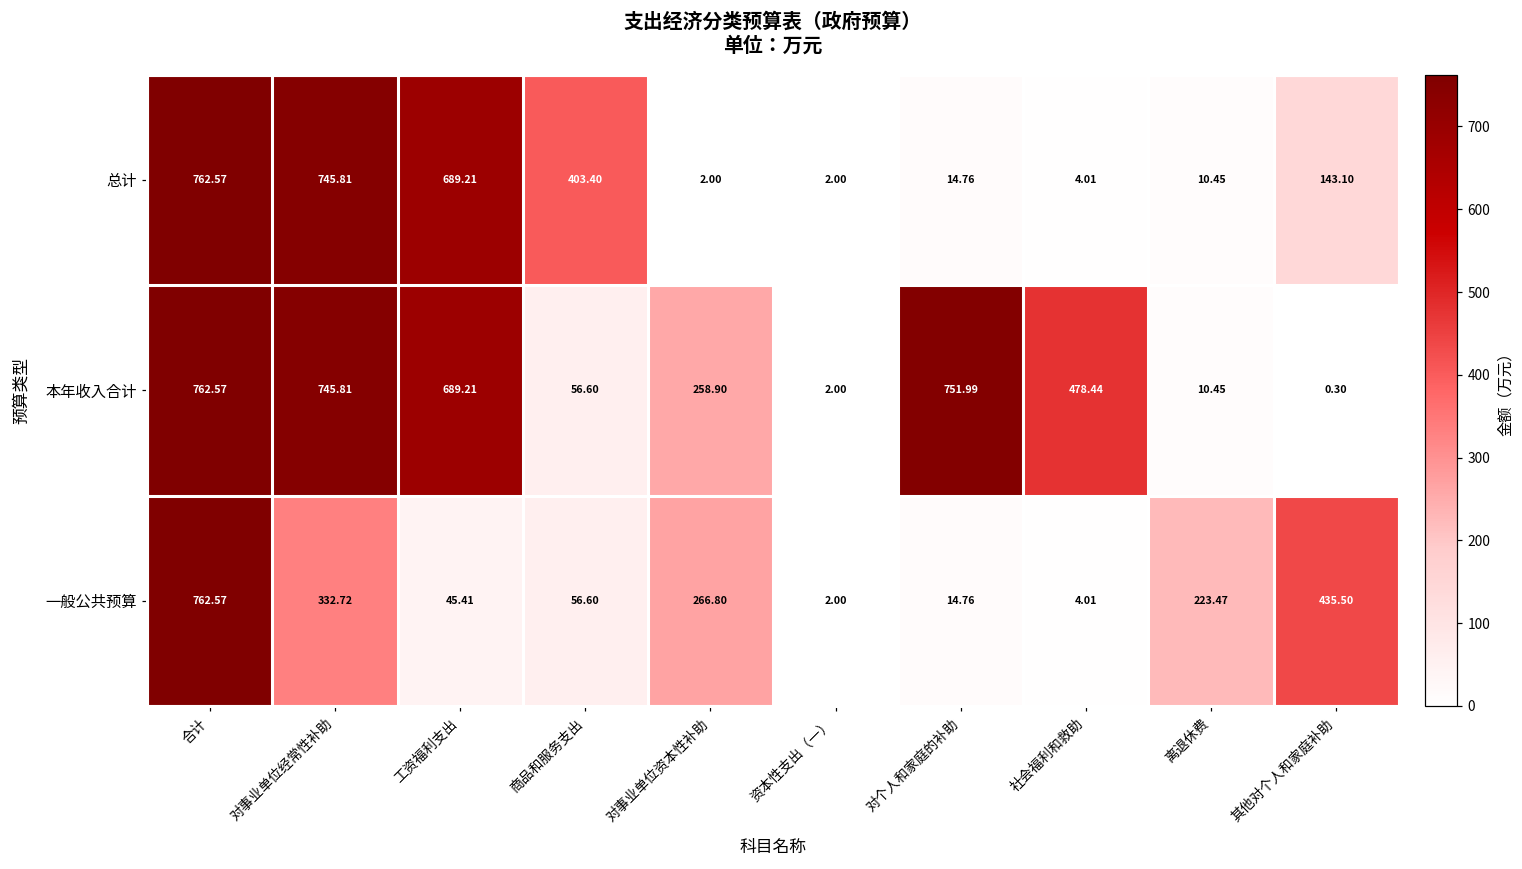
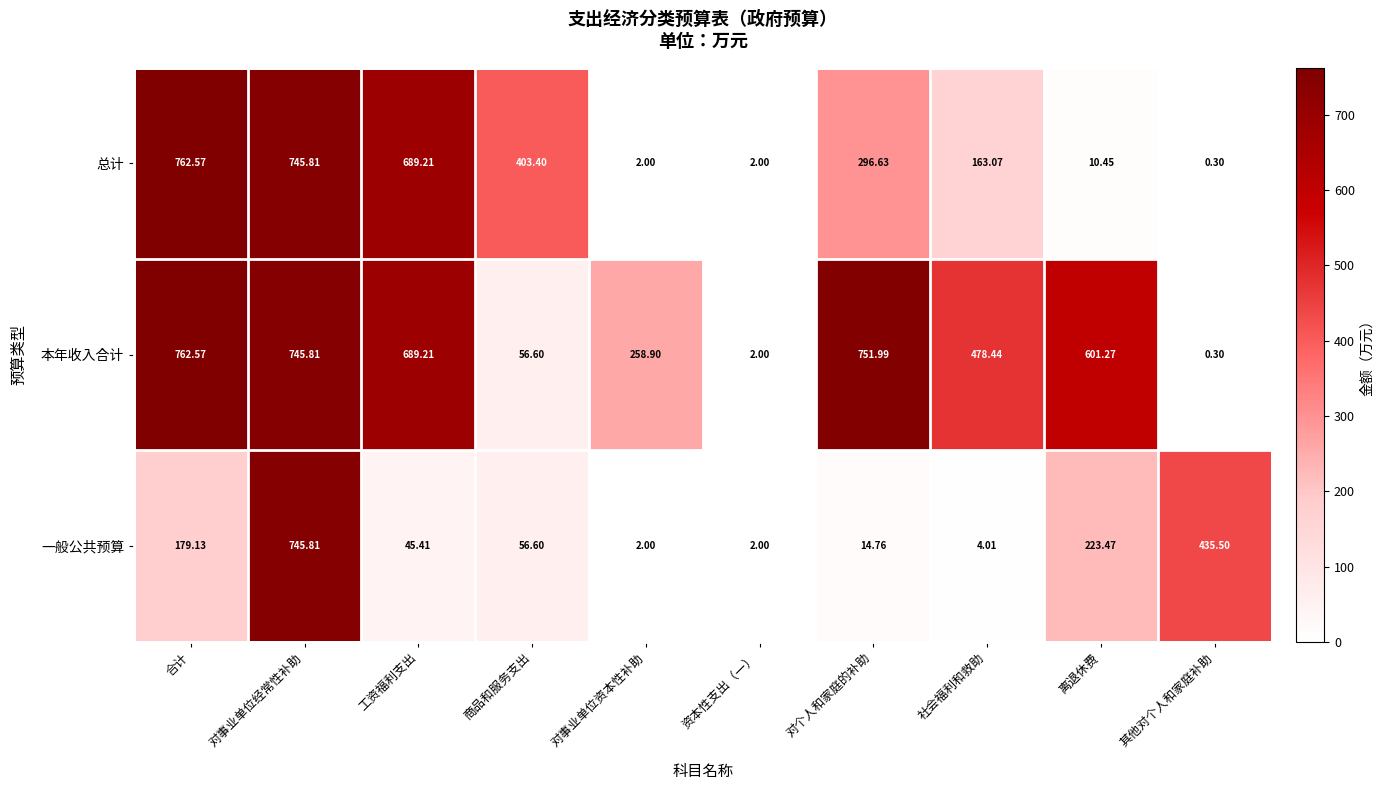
总计, 对个人和家庭的补助: 14.76 -> 296.63
总计, 社会福利和救助: 4.01 -> 163.07
总计, 其他对个人和家庭补助: 143.10 -> 0.30
本年收入合计, 离退休费: 10.45 -> 601.27
一般公共预算, 合计: 762.57 -> 179.13
一般公共预算, 对事业单位经常性补助: 332.72 -> 745.81
一般公共预算, 对事业单位资本性补助: 266.80 -> 2.00
